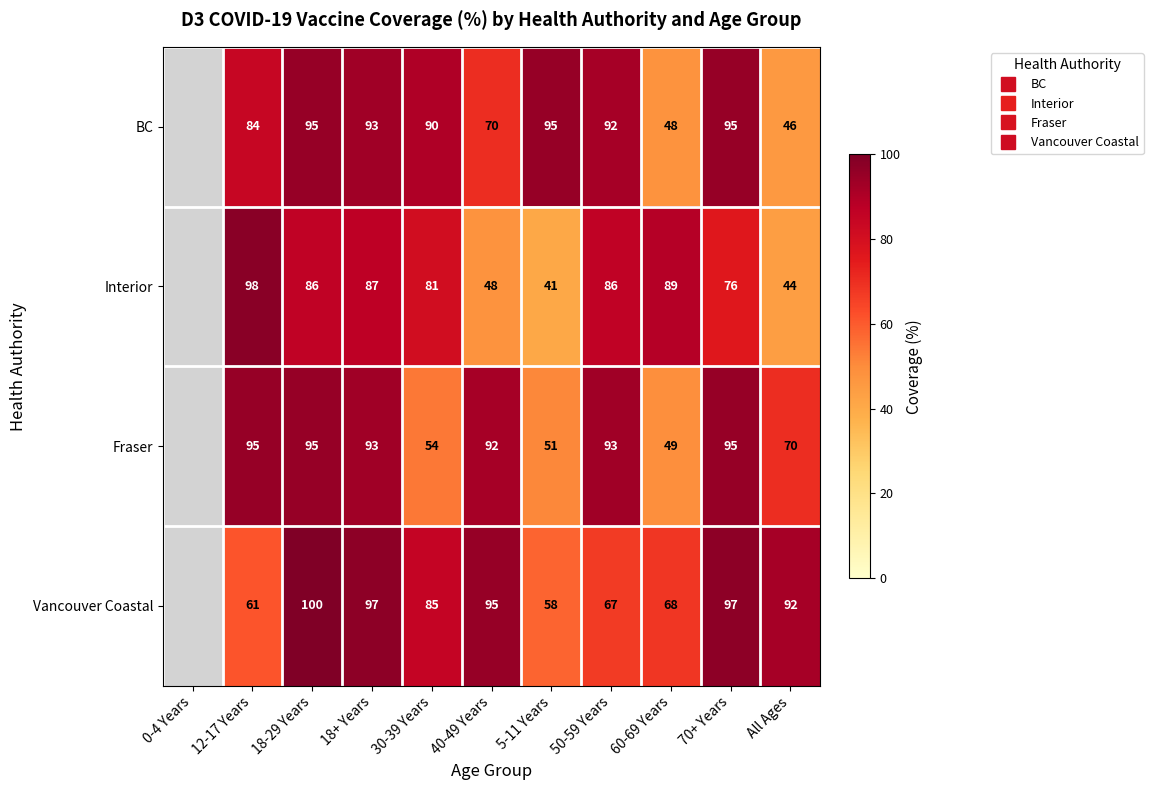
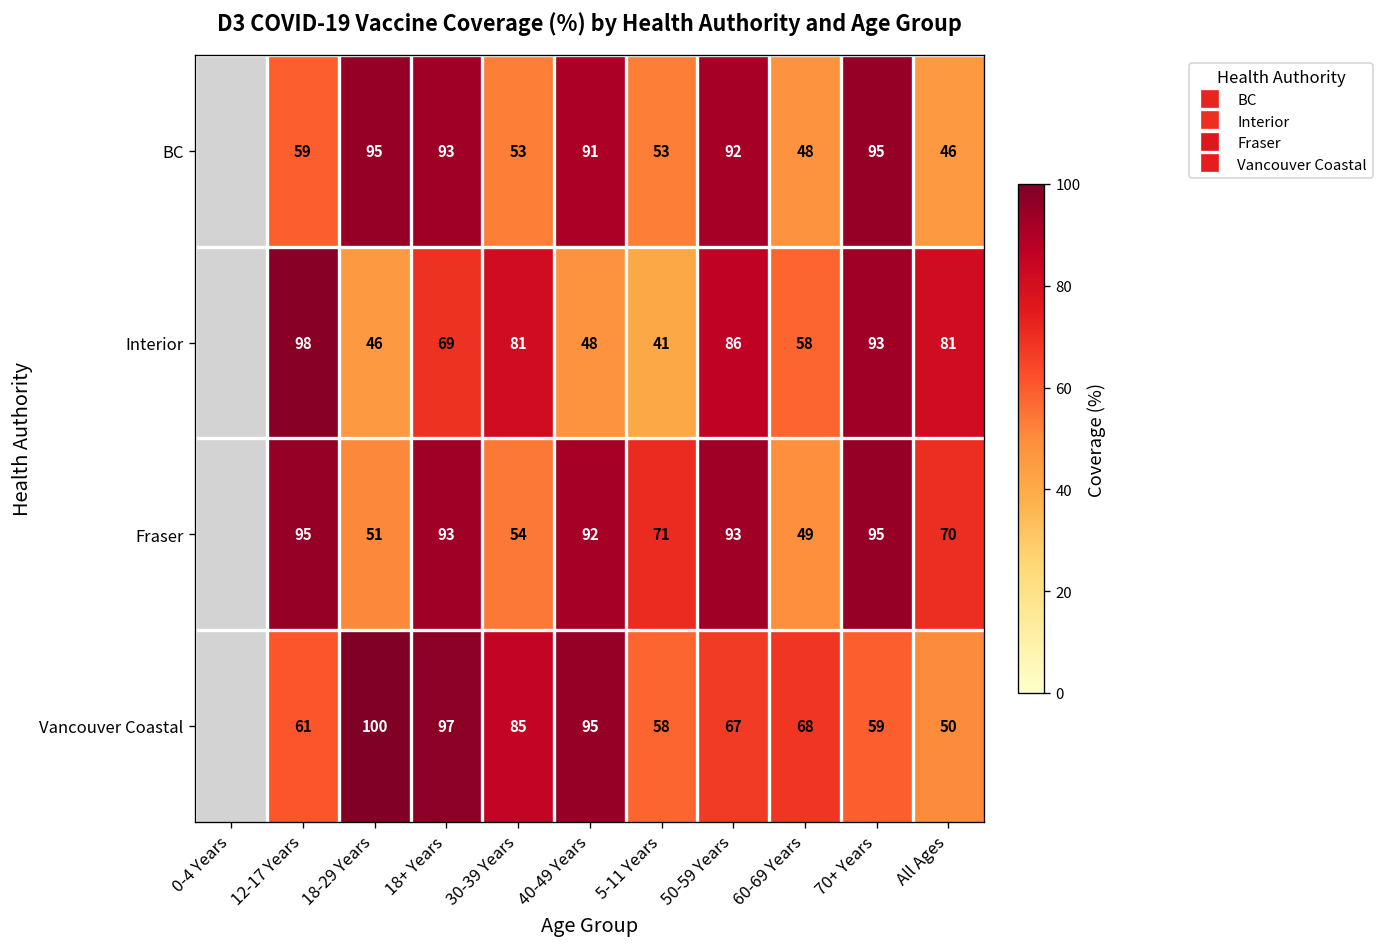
BC, 12-17 Years: 84 -> 59
BC, 30-39 Years: 90 -> 53
BC, 40-49 Years: 70 -> 91
BC, 5-11 Years: 95 -> 53
Interior, 18-29 Years: 86 -> 46
Interior, 18+ Years: 87 -> 69
Interior, 60-69 Years: 89 -> 58
Interior, 70+ Years: 76 -> 93
Interior, All Ages: 44 -> 81
Fraser, 18-29 Years: 95 -> 51
Fraser, 5-11 Years: 51 -> 71
Vancouver Coastal, 70+ Years: 97 -> 59
Vancouver Coastal, All Ages: 92 -> 50
